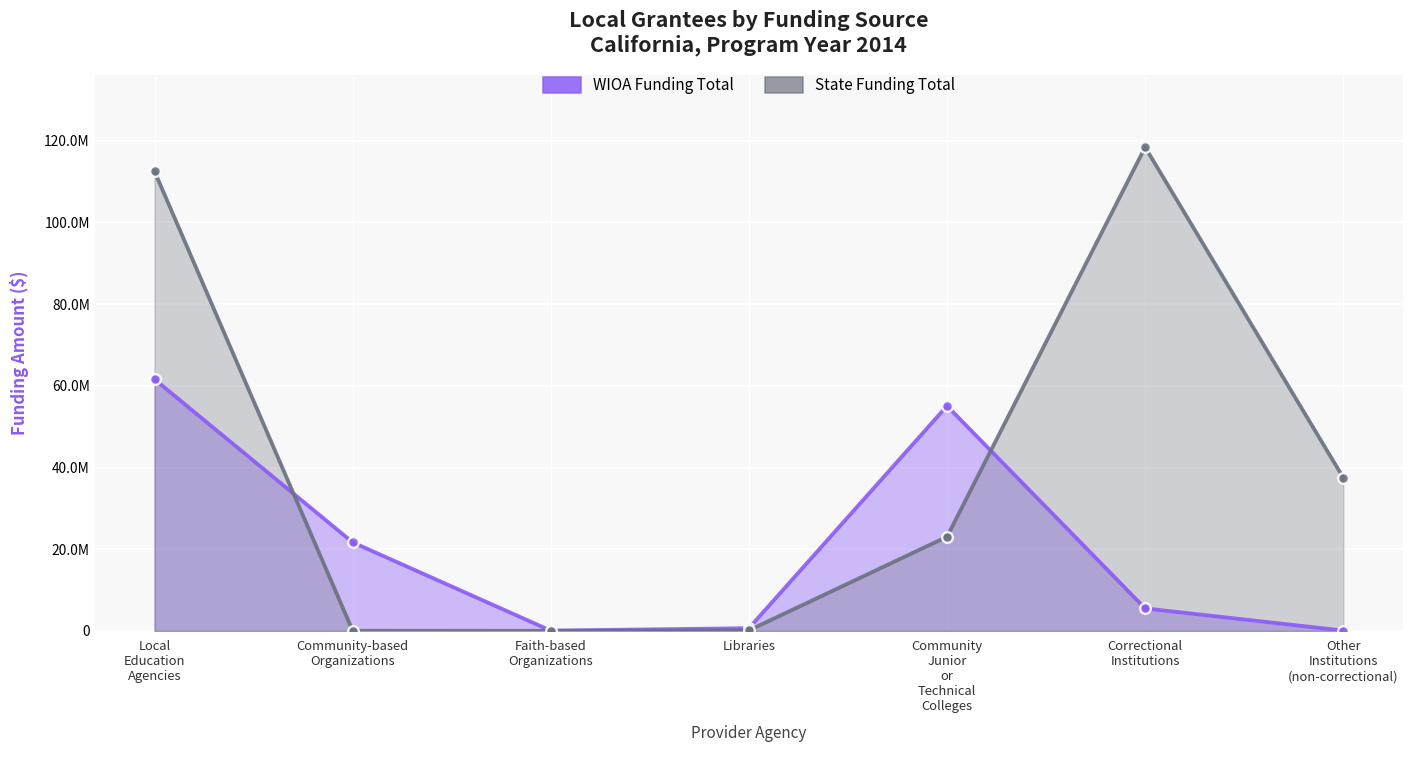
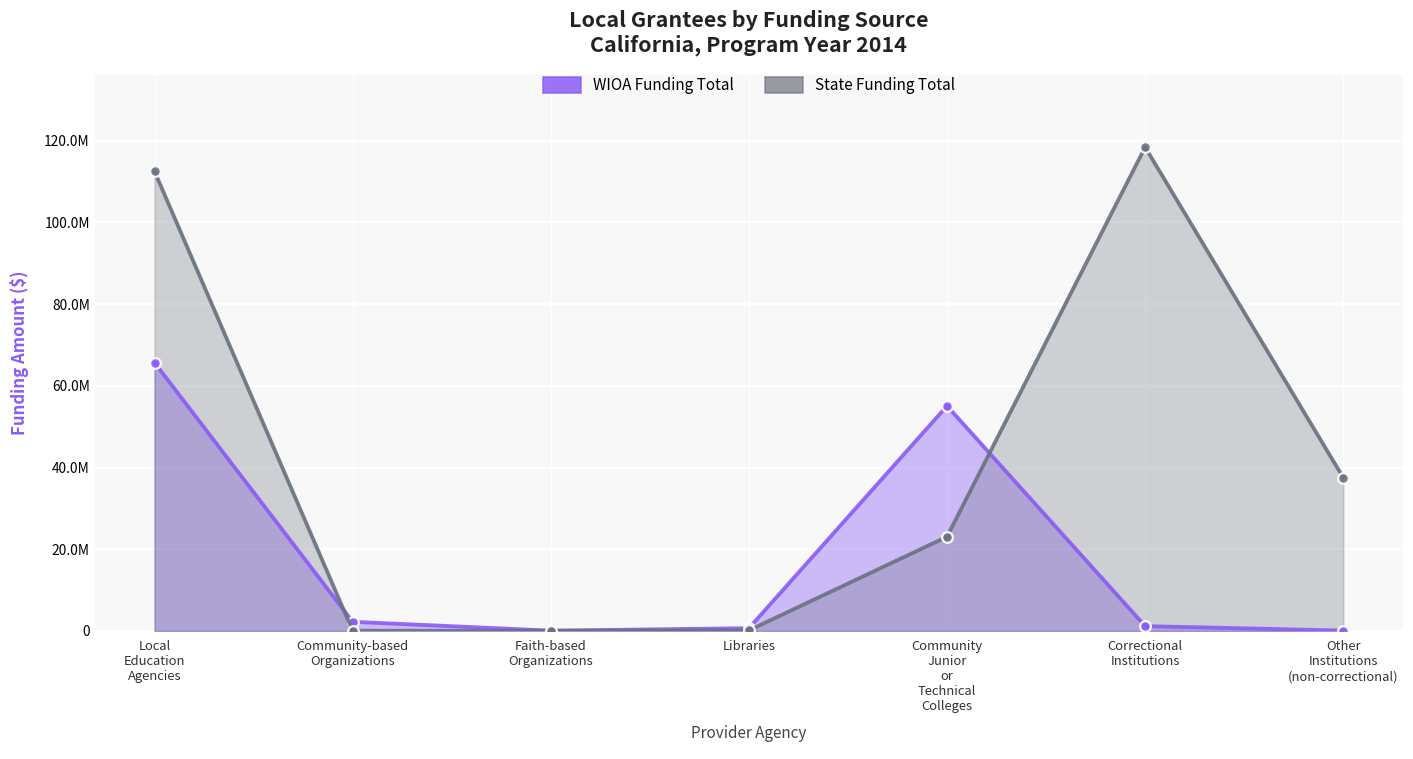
WIOA Funding Total, Local Education Agencies: 62000000 -> 66000000
WIOA Funding Total, Community-based Organizations: 22000000 -> 2000000
WIOA Funding Total, Correctional Institutions: 6000000 -> 1000000
